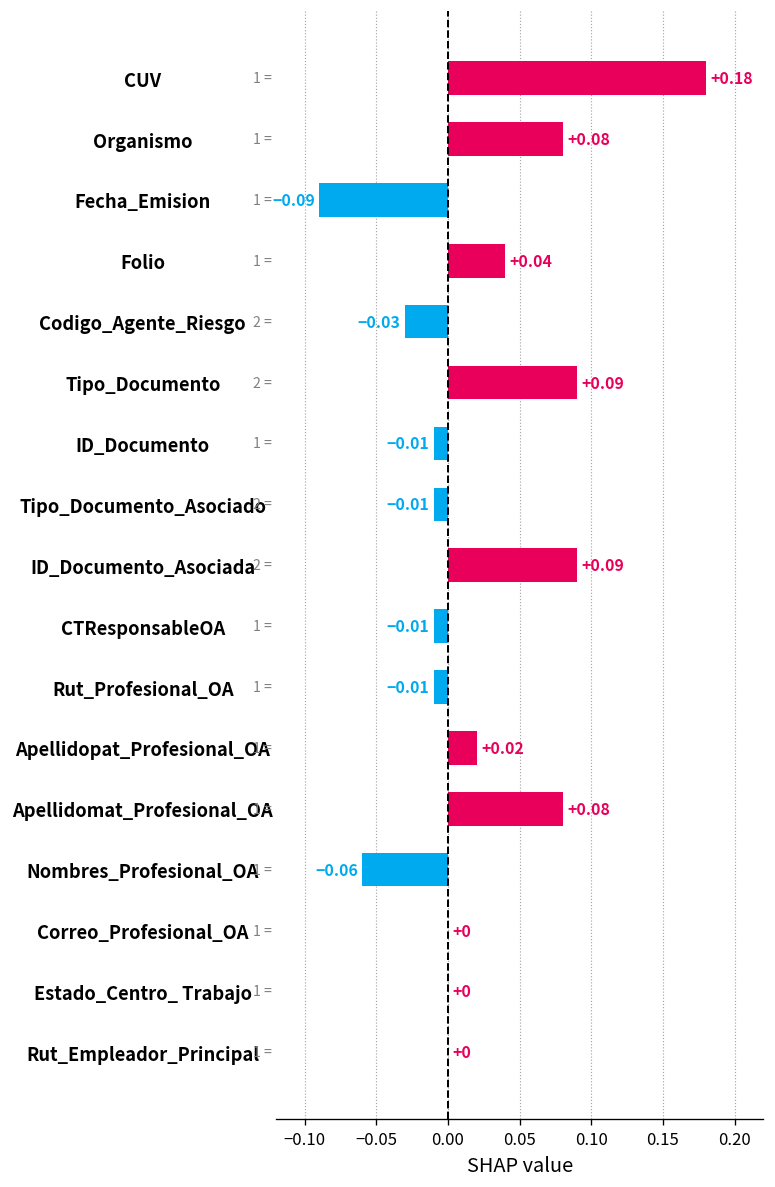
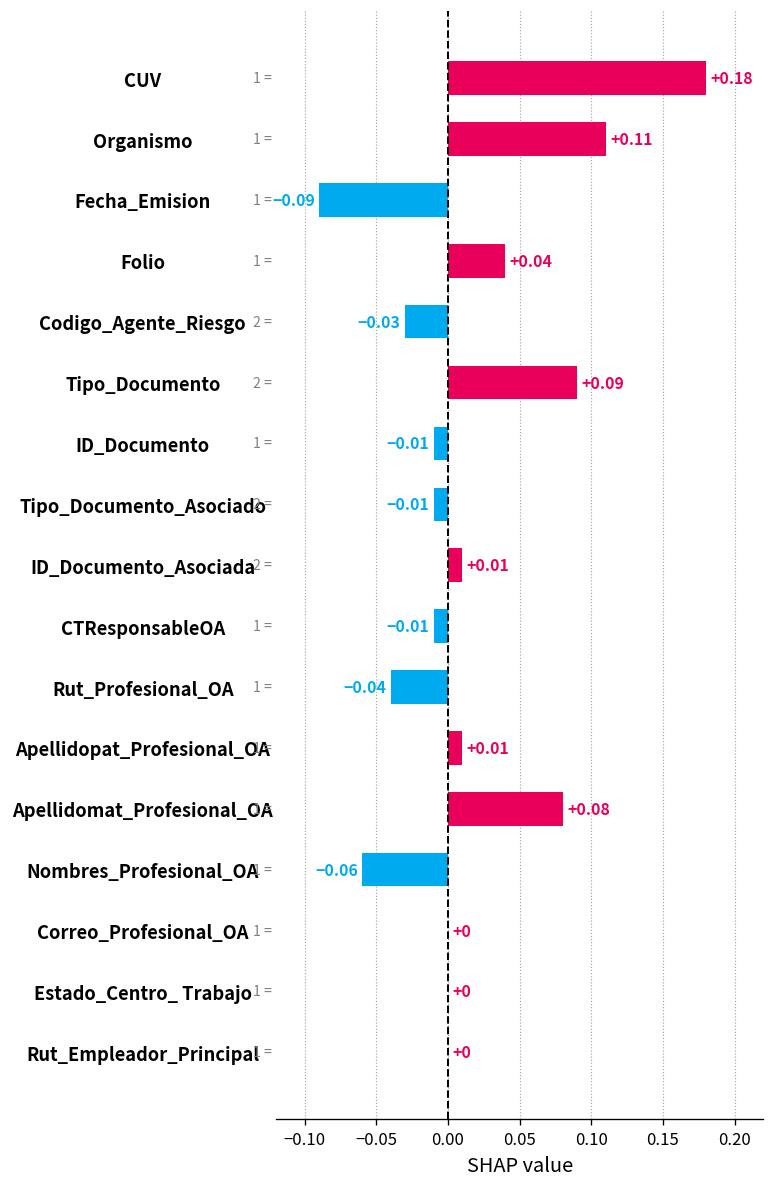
Organismo: +0.08 -> +0.11
ID_Documento_Asociada: +0.09 -> +0.01
Rut_Profesional_OA: -0.01 -> -0.04
Apellidopat_Profesional_OA: +0.02 -> +0.01
